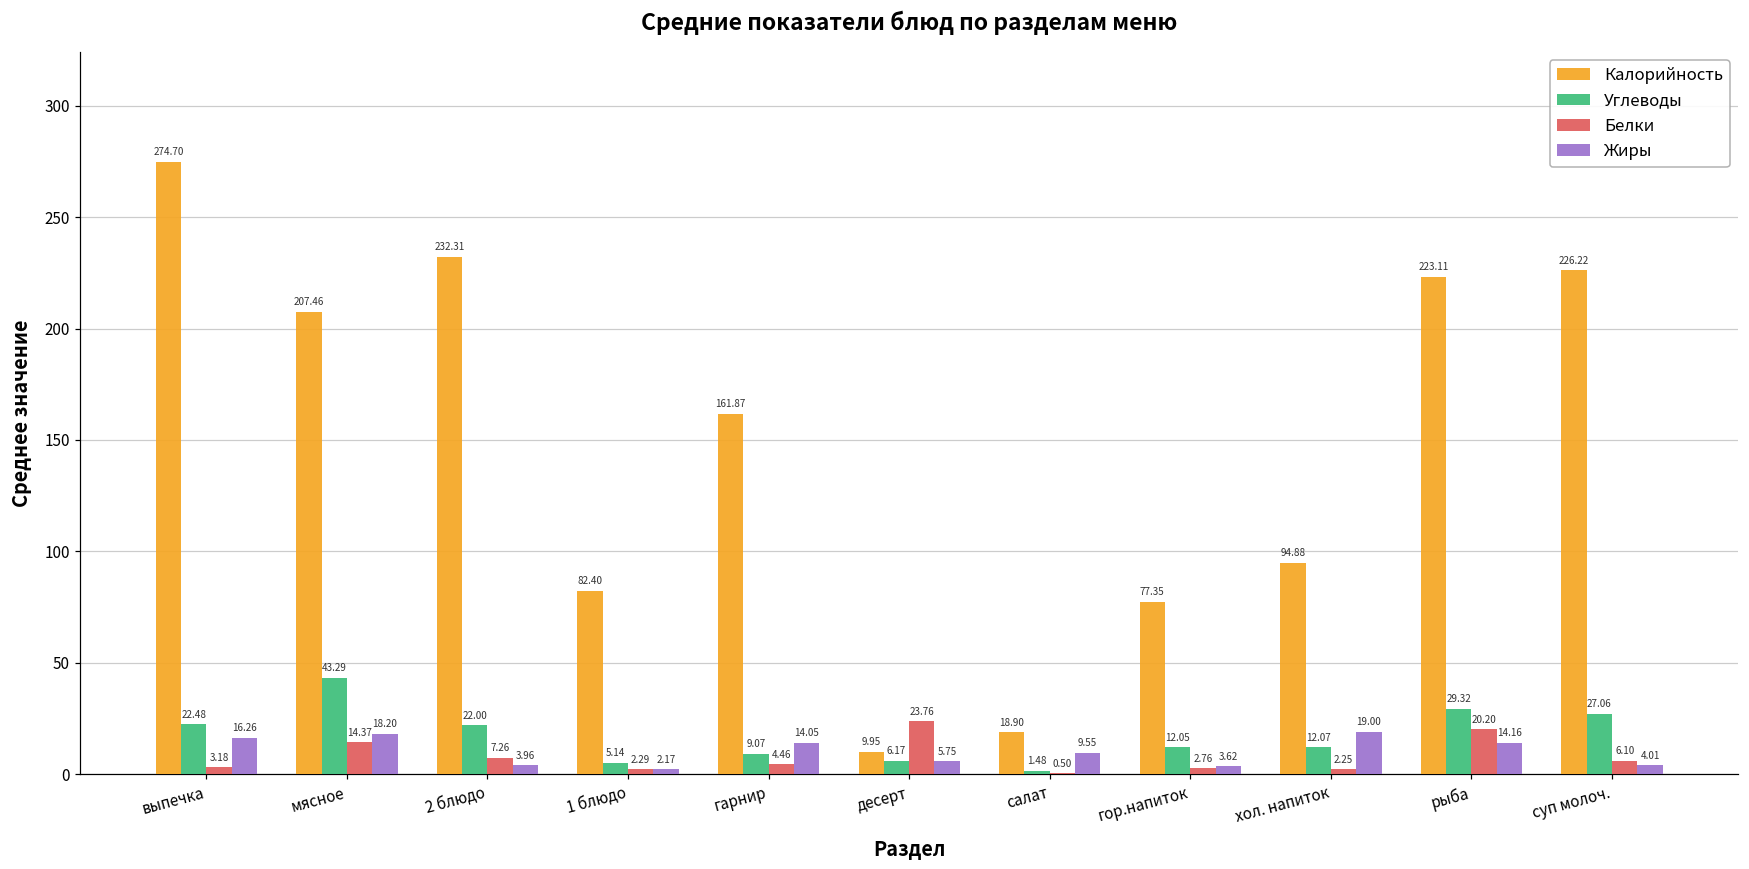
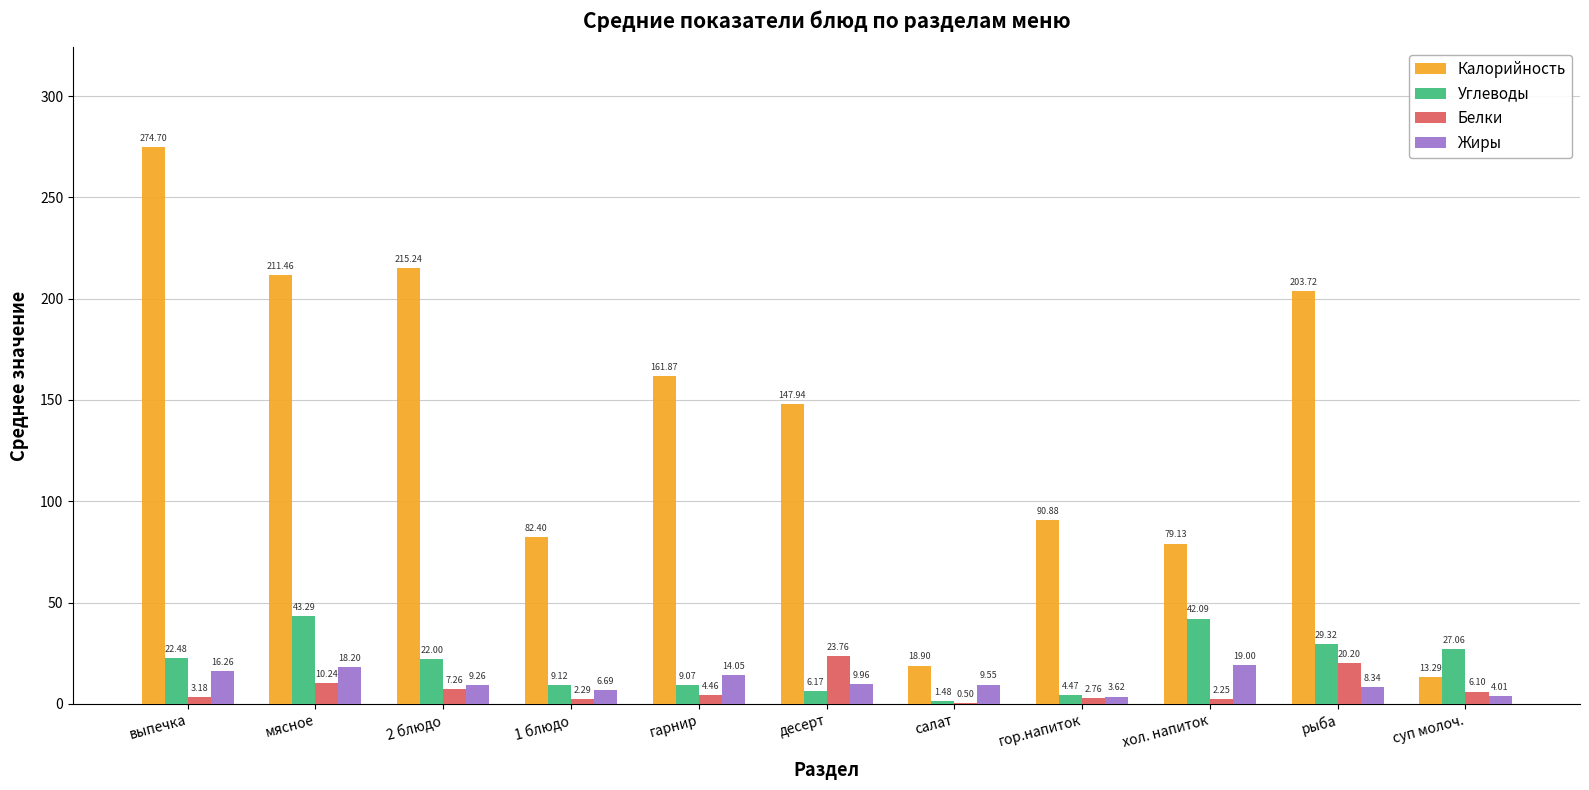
Калорийность, мясное: 207.46 -> 211.46
Белки, мясное: 14.37 -> 10.24
Калорийность, 2 блюдо: 232.31 -> 215.24
Жиры, 2 блюдо: 3.96 -> 9.26
Углеводы, 1 блюдо: 5.14 -> 9.12
Жиры, 1 блюдо: 2.17 -> 6.69
Калорийность, десерт: 9.95 -> 147.94
Жиры, десерт: 5.75 -> 9.96
Калорийность, гор.напиток: 77.35 -> 90.88
Углеводы, гор.напиток: 12.05 -> 4.47
Калорийность, хол. напиток: 94.88 -> 79.13
Углеводы, хол. напиток: 12.07 -> 42.09
Калорийность, рыба: 223.11 -> 203.72
Жиры, рыба: 14.16 -> 8.34
Калорийность, суп молоч.: 226.22 -> 13.29
